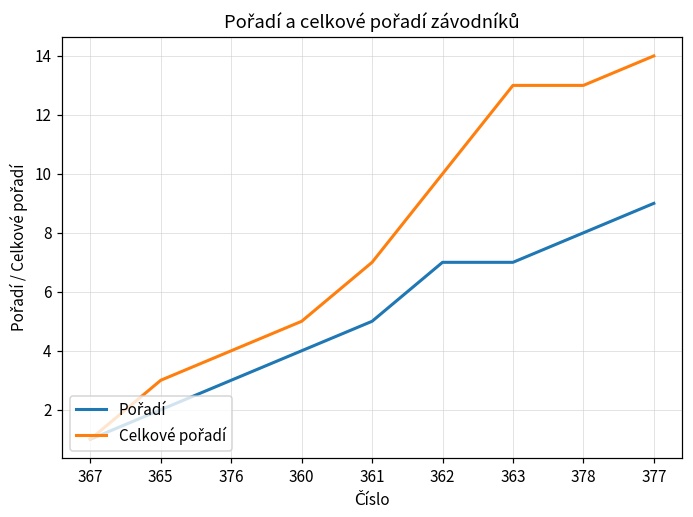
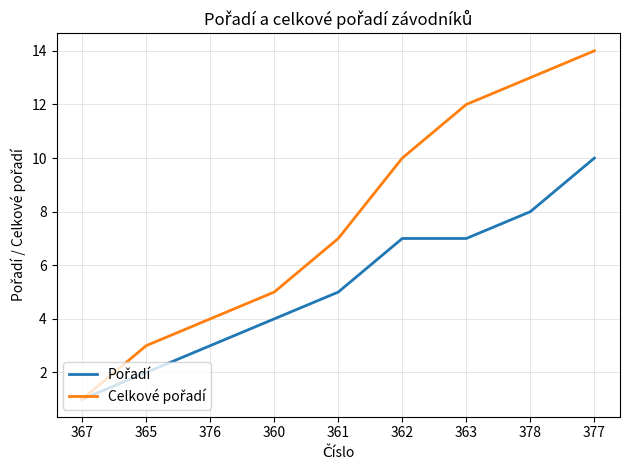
Celkové pořadí, 363: 13 -> 12
Pořadí, 377: 9 -> 10
